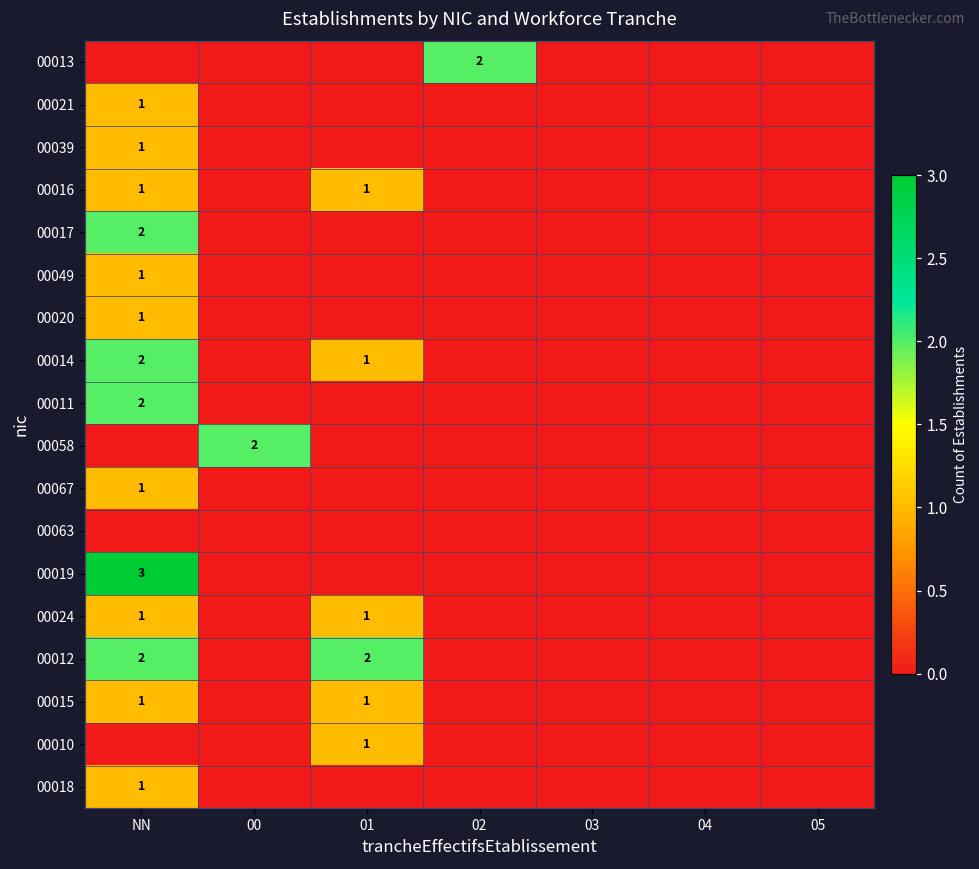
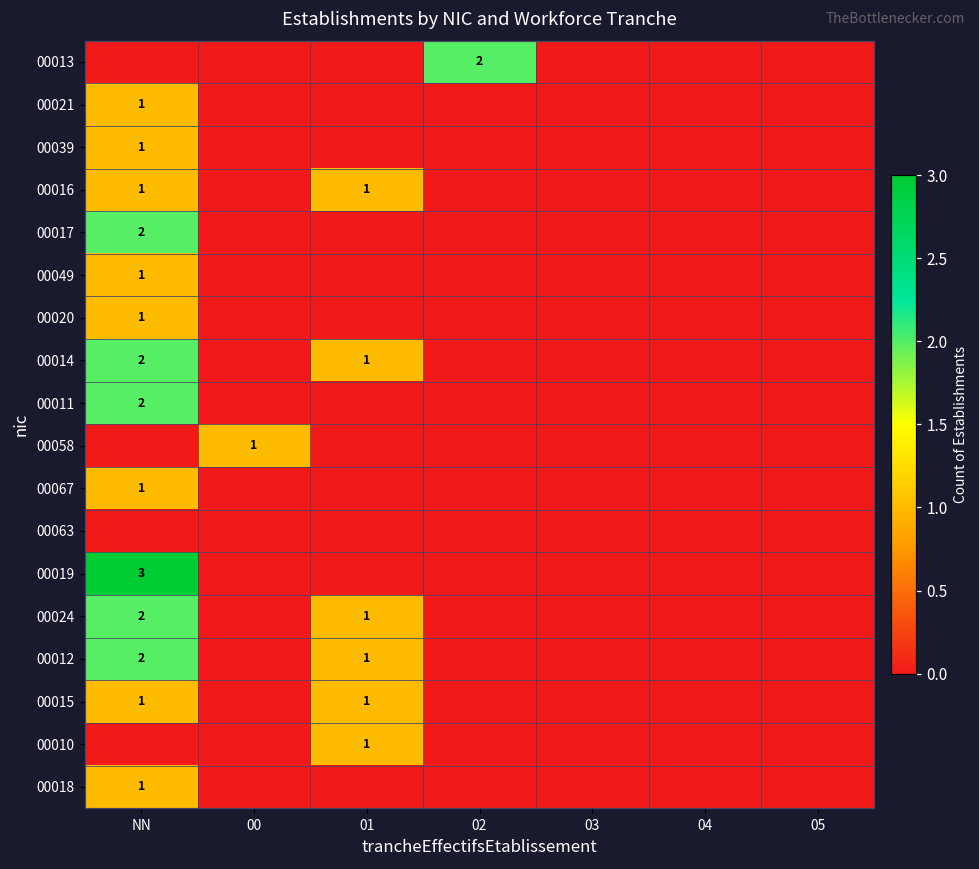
00058, 00: 2 -> 1
00024, NN: 1 -> 2
00012, 01: 2 -> 1
